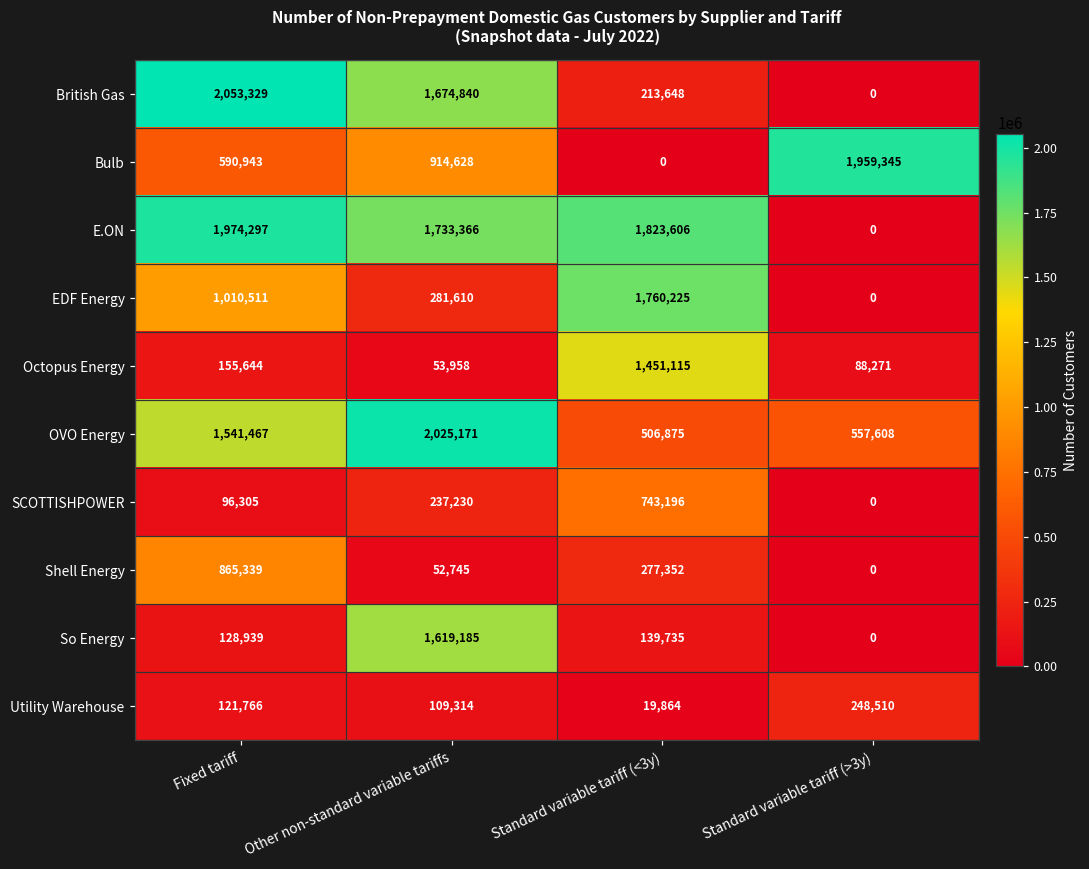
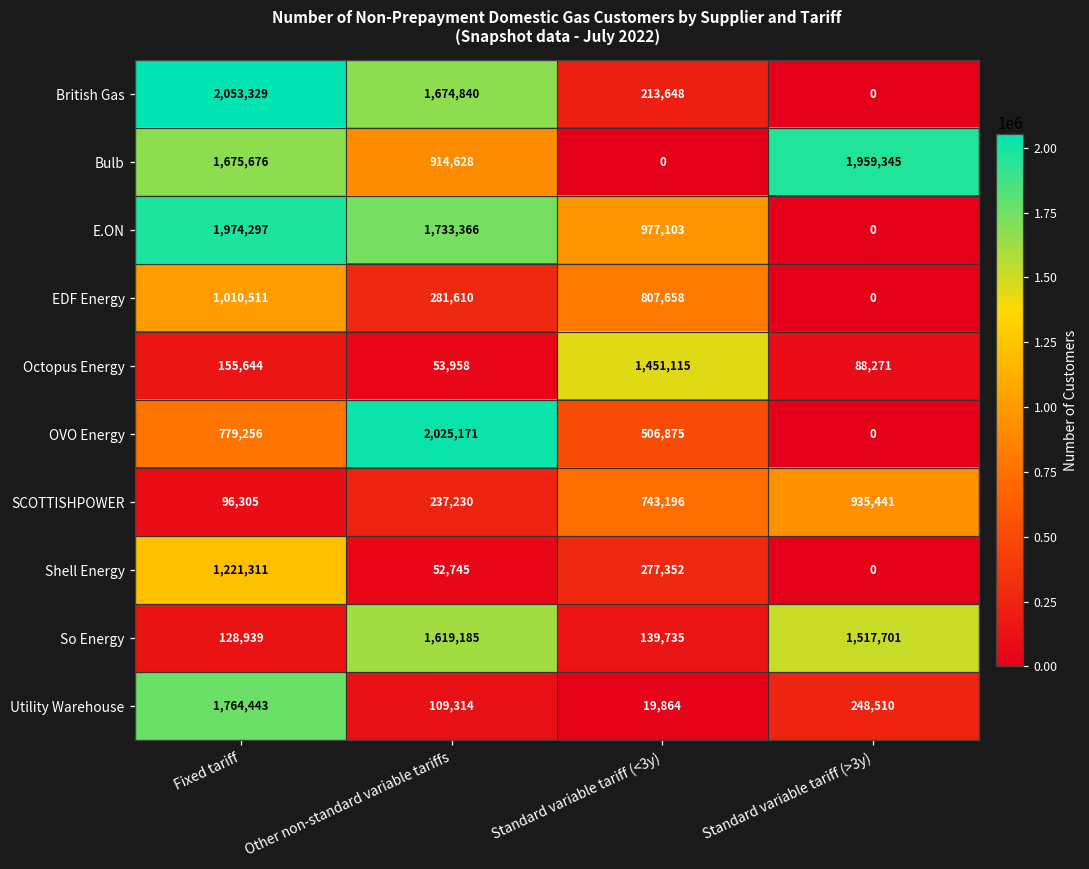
Bulb, Fixed tariff: 590,943 -> 1,675,676
E.ON, Standard variable tariff (<3y): 1,823,606 -> 977,103
EDF Energy, Standard variable tariff (<3y): 1,760,225 -> 807,658
OVO Energy, Fixed tariff: 1,541,467 -> 779,256
OVO Energy, Standard variable tariff (>3y): 557,608 -> 0
SCOTTISHPOWER, Standard variable tariff (>3y): 0 -> 935,441
Shell Energy, Fixed tariff: 865,339 -> 1,221,311
So Energy, Standard variable tariff (>3y): 0 -> 1,517,701
Utility Warehouse, Fixed tariff: 121,766 -> 1,764,443
